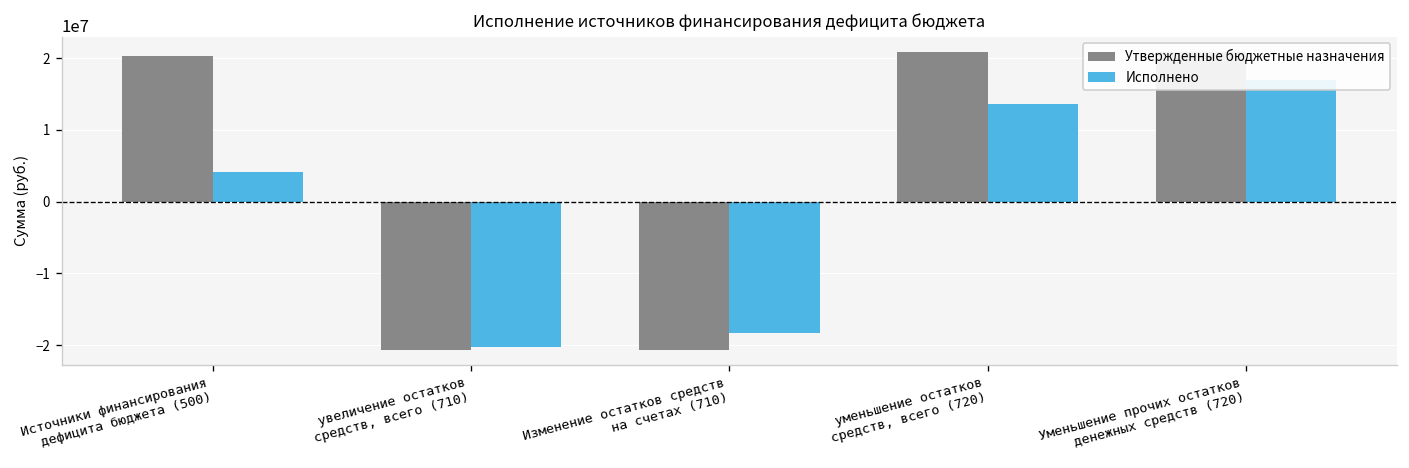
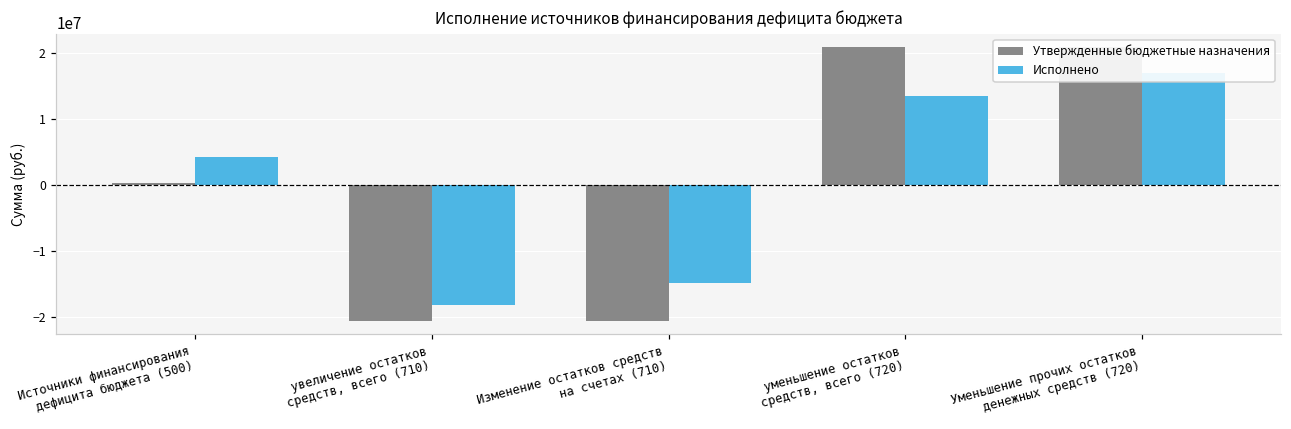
Утвержденные бюджетные назначения, Источники финансирования дефицита бюджета (500): 20000000 -> 0
Исполнено, увеличение остатков средств, всего (710): -20000000 -> -18000000
Исполнено, Изменение остатков средств на счетах (710): -18000000 -> -15000000
